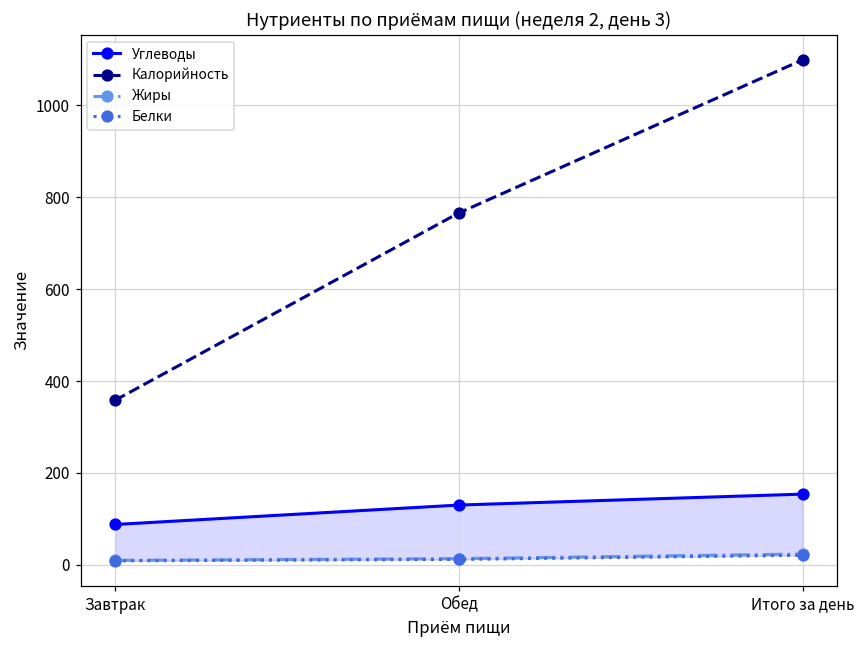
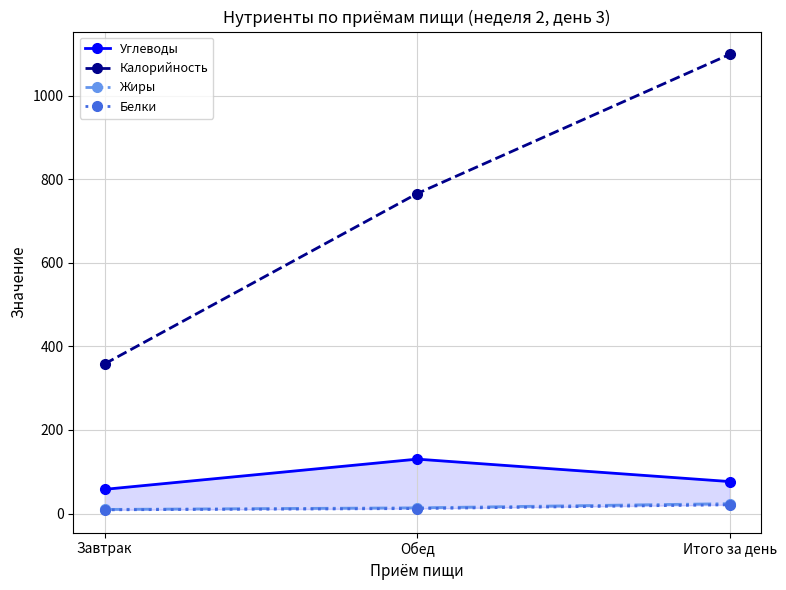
Углеводы, Завтрак: 90 -> 60
Углеводы, Итого за день: 150 -> 80
